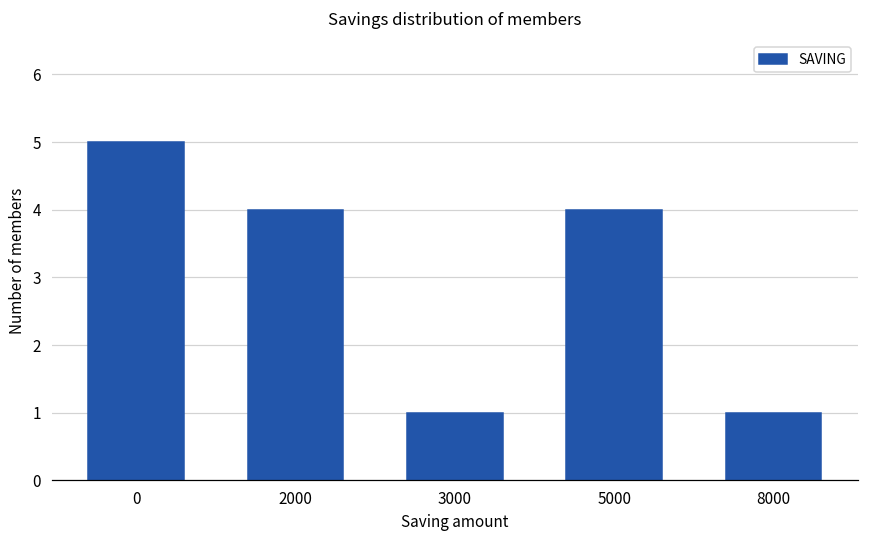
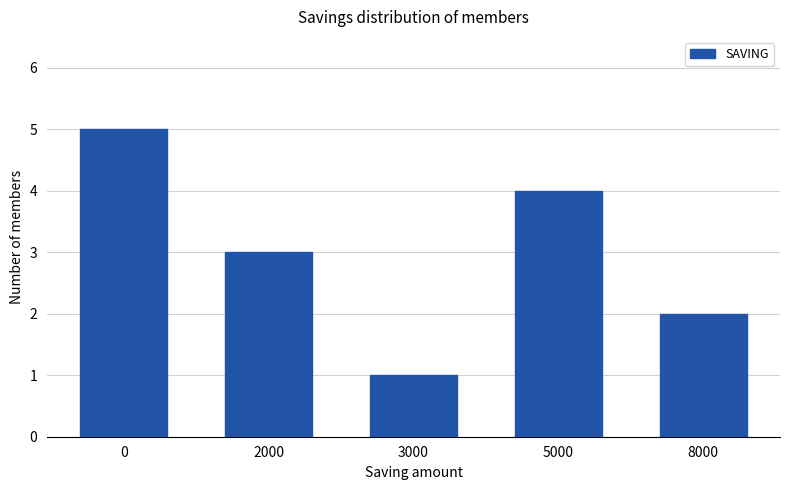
2000: 4 -> 3
8000: 1 -> 2
